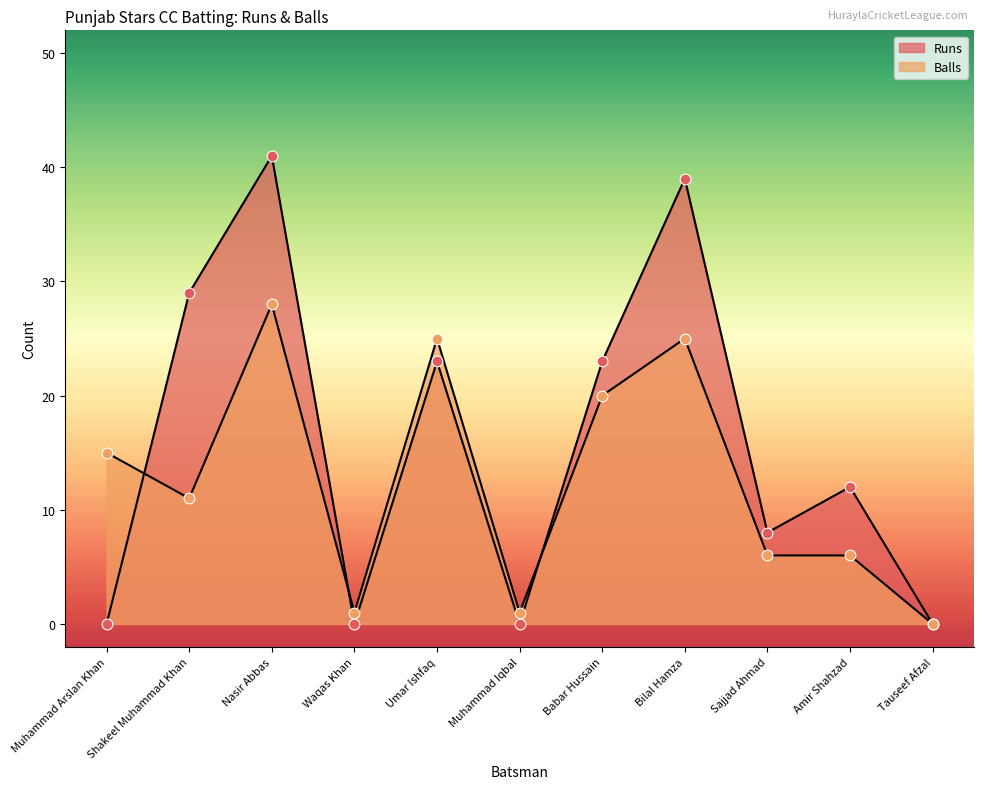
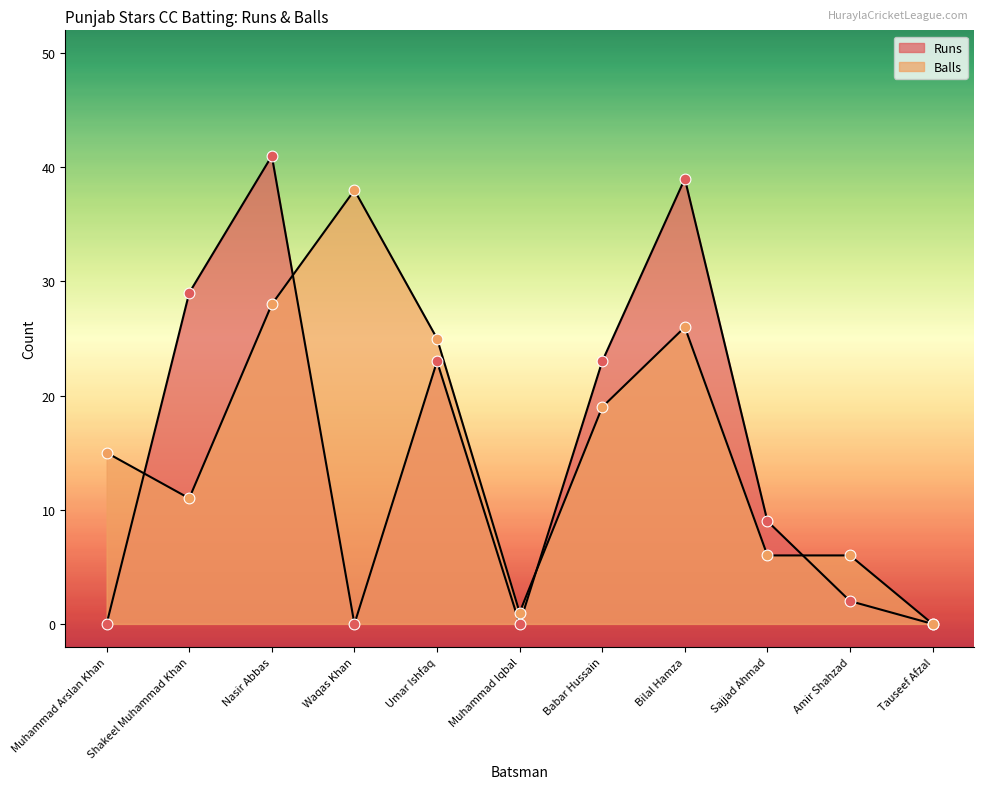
Balls, Waqas Khan: 1 -> 38
Balls, Babar Hussain: 20 -> 19
Balls, Bilal Hamza: 25 -> 26
Runs, Sajjad Ahmad: 8 -> 9
Runs, Amir Shahzad: 12 -> 2
